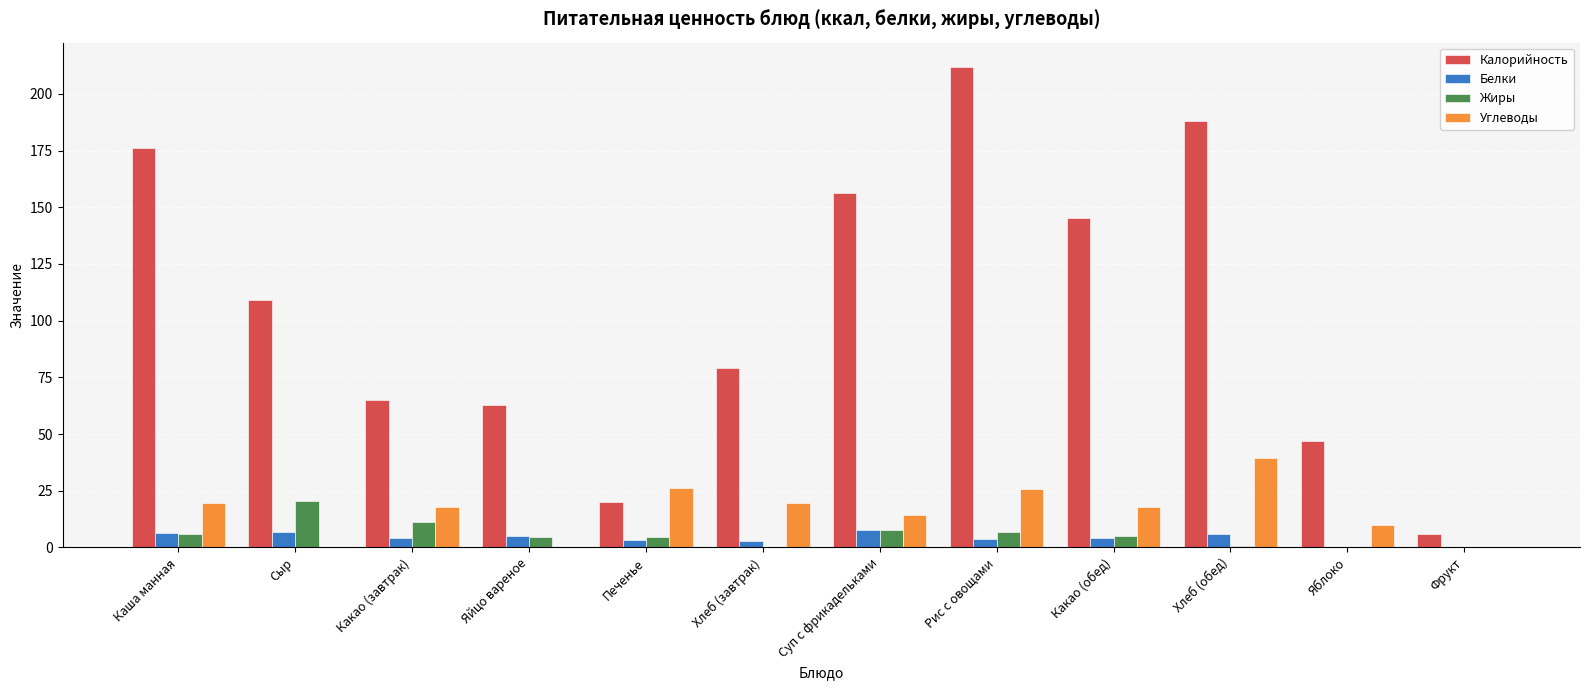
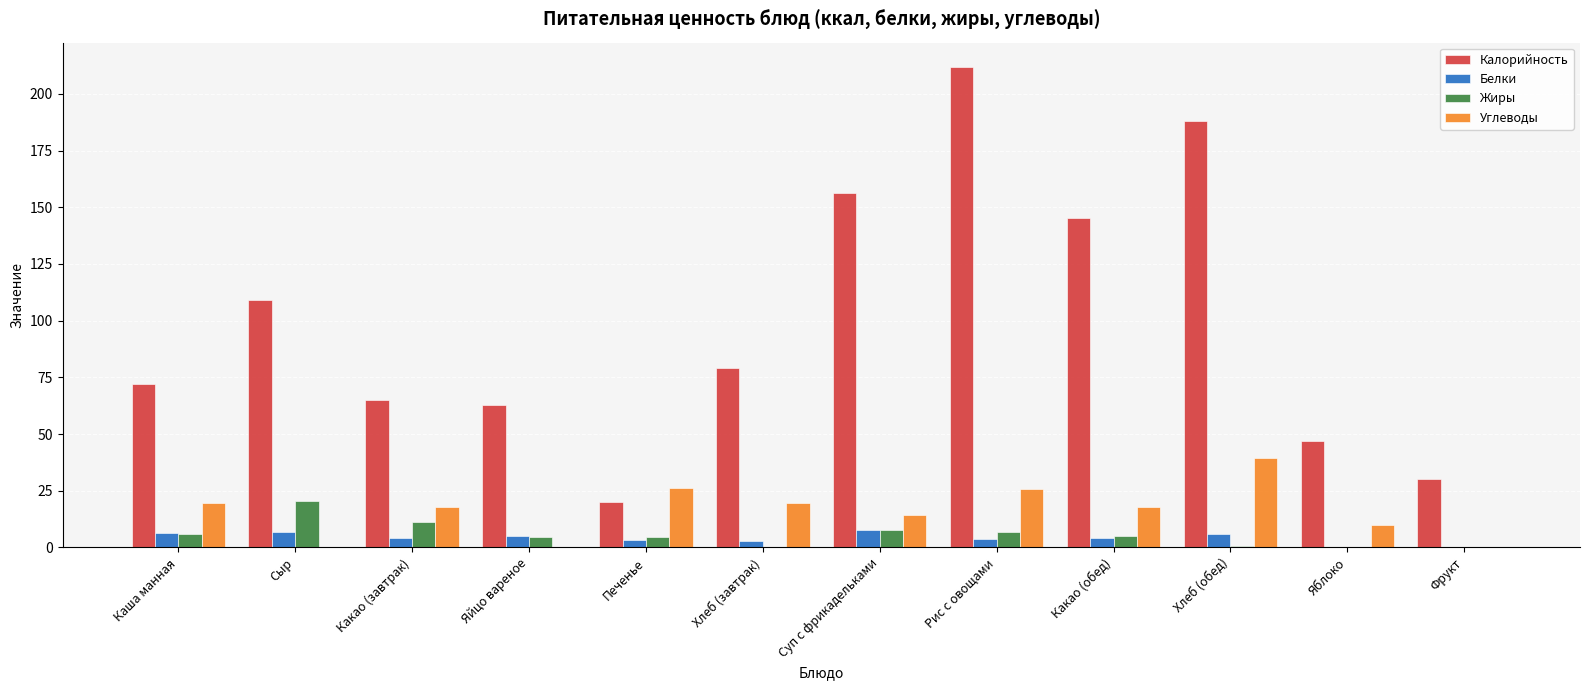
Калорийность, Каша манная: 176 -> 72
Калорийность, Фрукт: 6 -> 30
